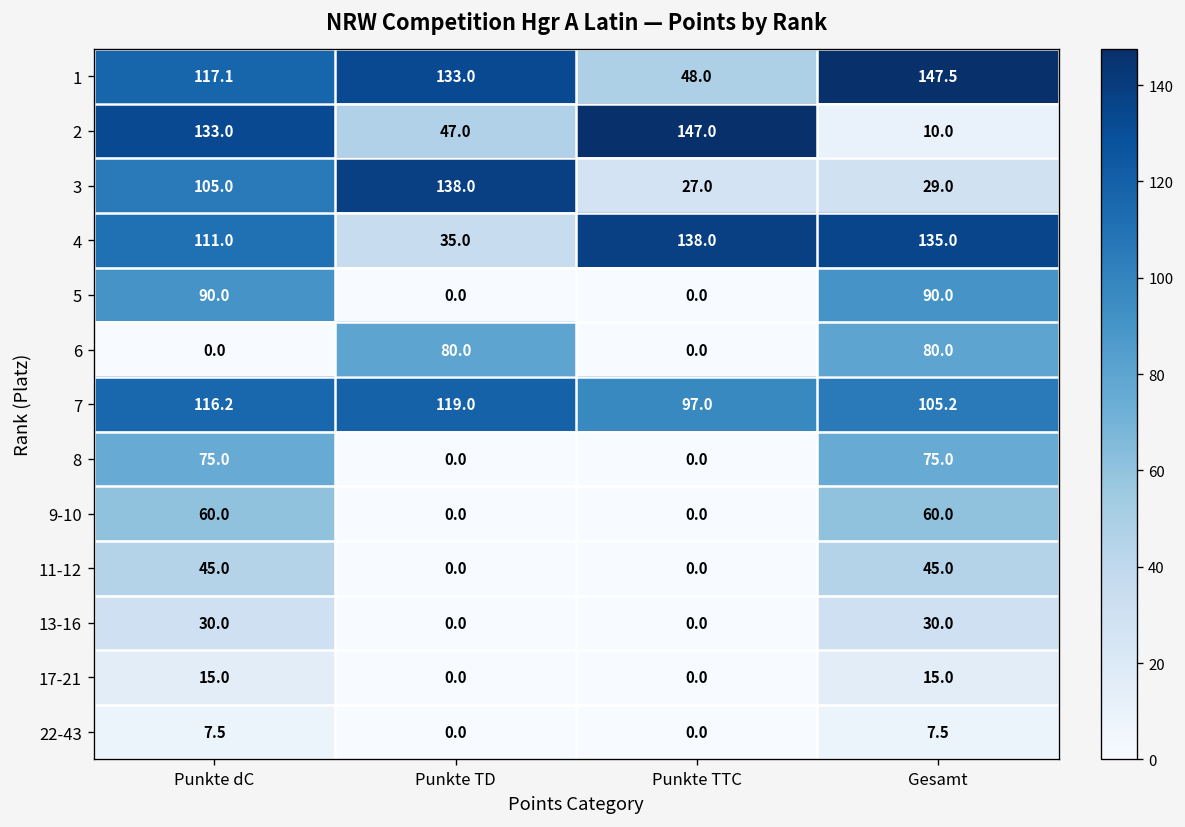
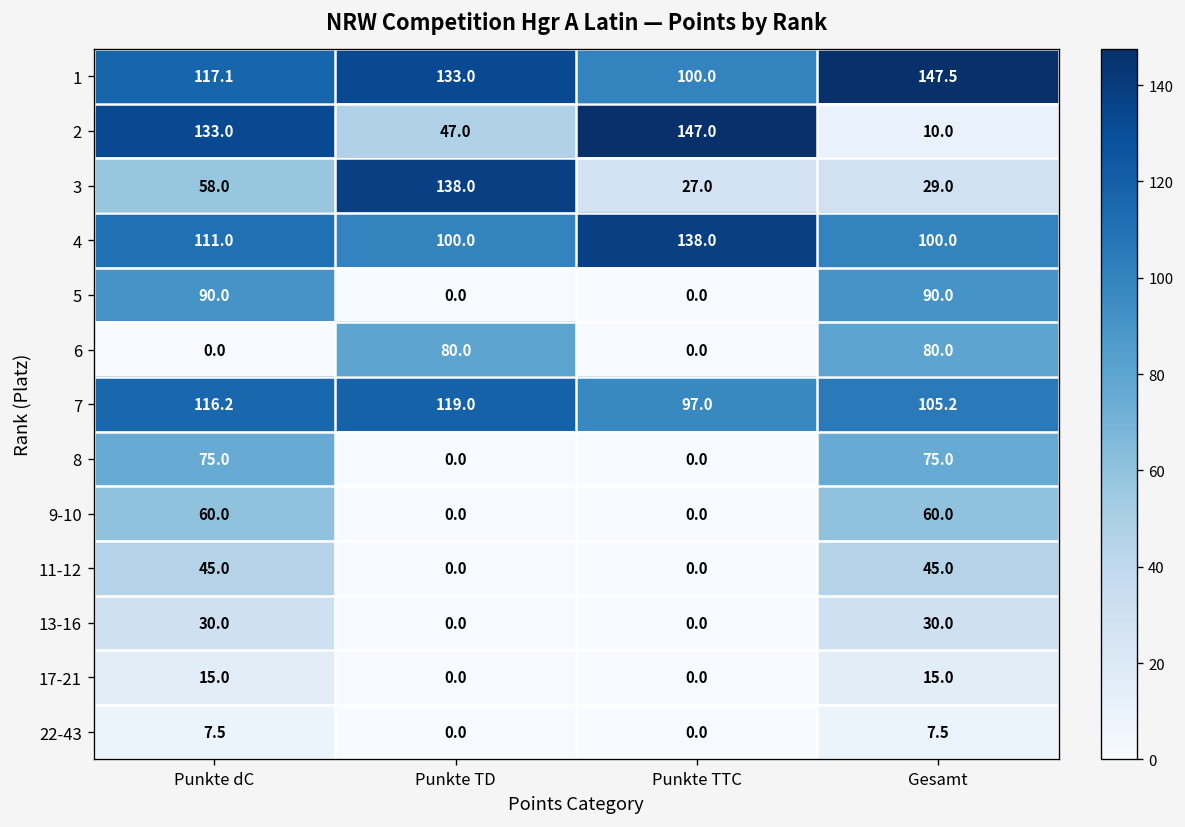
1, Punkte TTC: 48.0 -> 100.0
3, Punkte dC: 105.0 -> 58.0
4, Punkte TD: 35.0 -> 100.0
4, Gesamt: 135.0 -> 100.0
